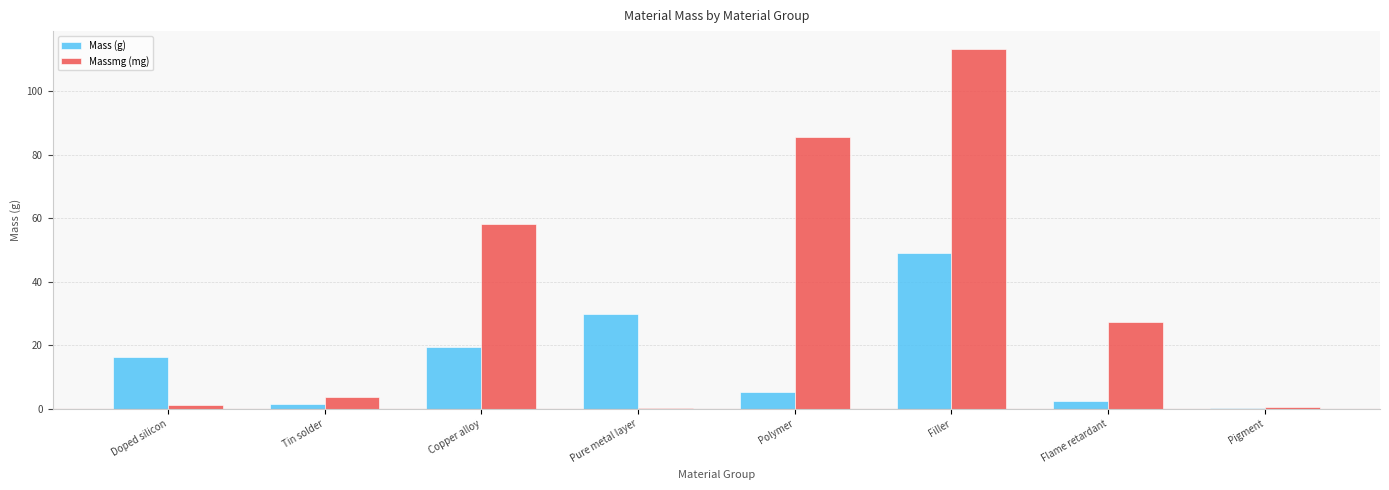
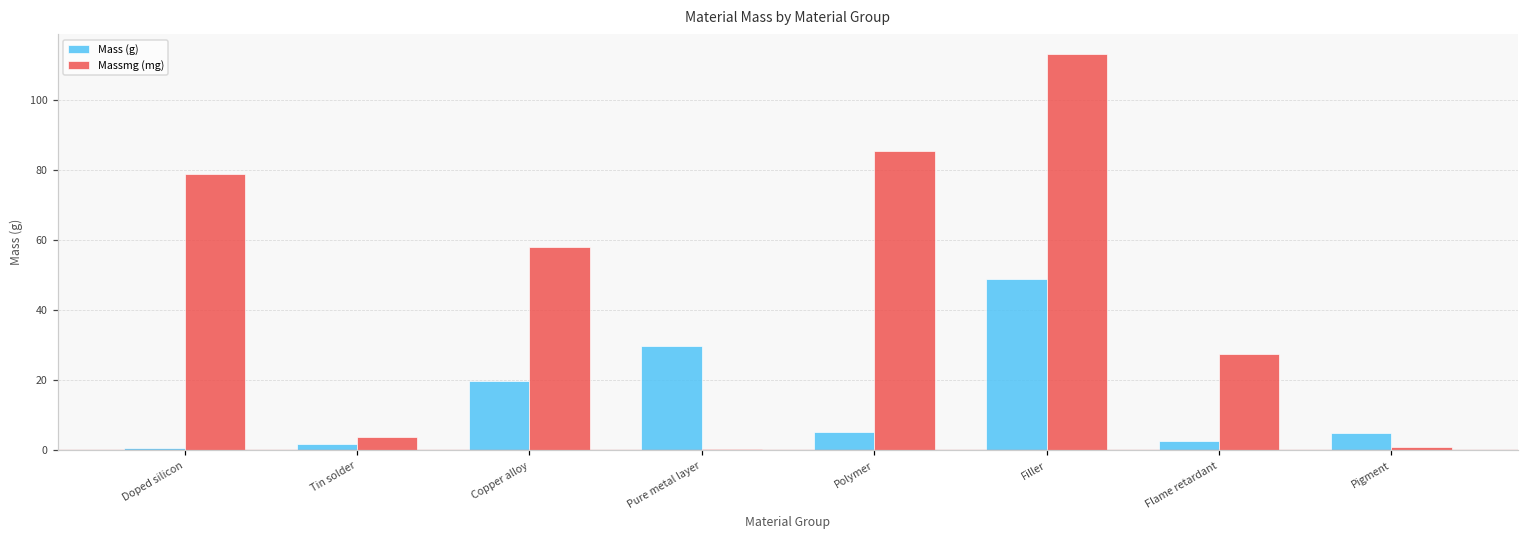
Mass (g), Doped silicon: 16 -> 0
Massmg (mg), Doped silicon: 1 -> 79
Mass (g), Pigment: 0 -> 5
